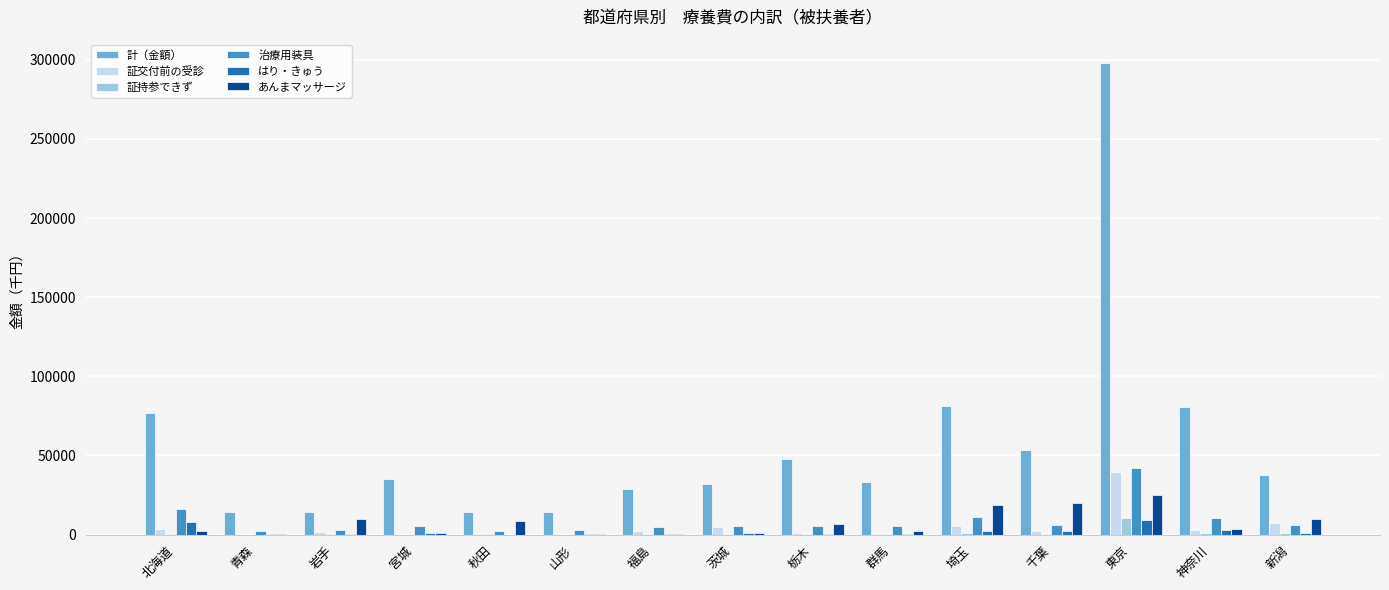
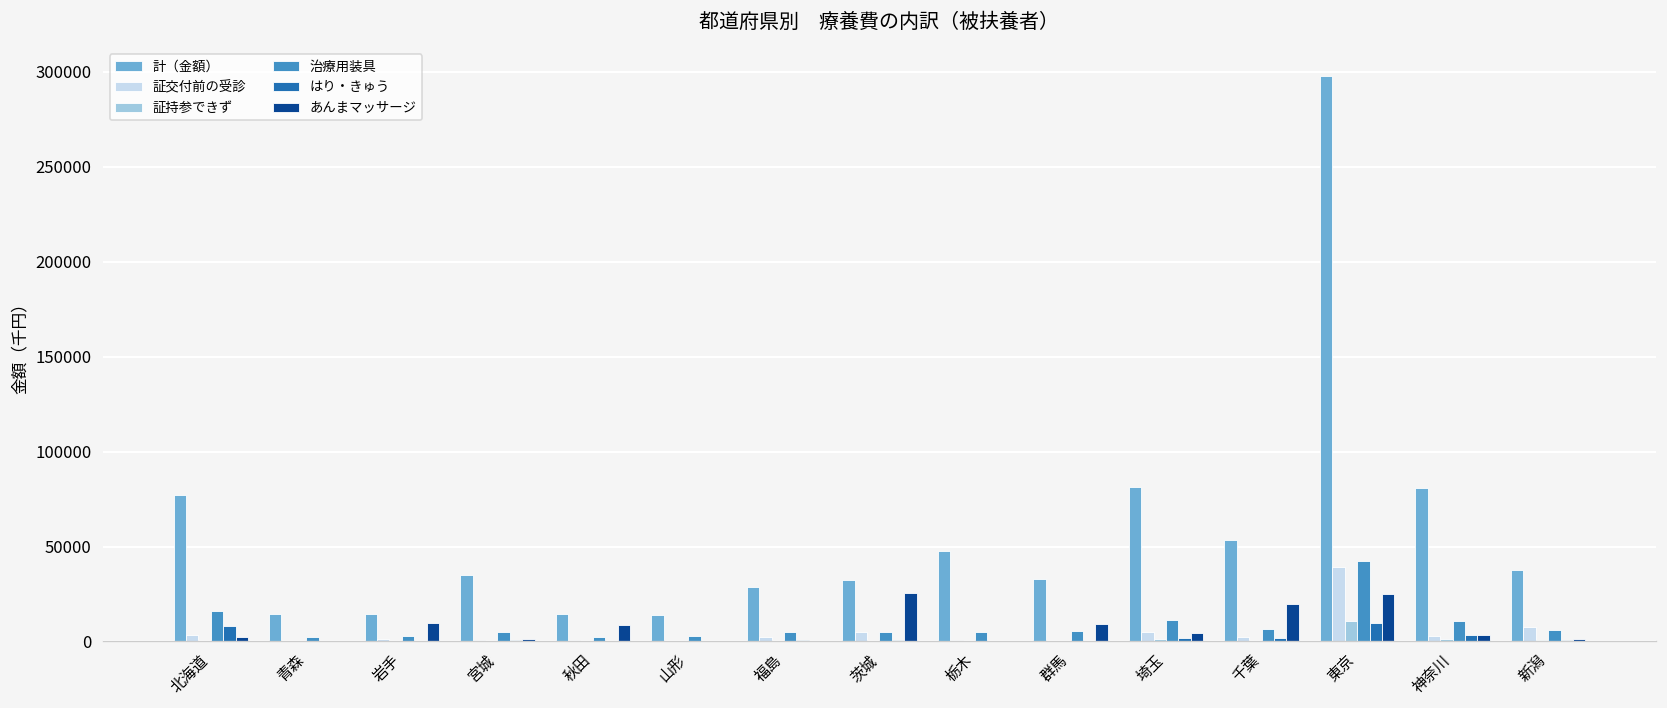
あんまマッサージ, 茨城: 1000 -> 25000
あんまマッサージ, 栃木: 6000 -> 0
あんまマッサージ, 群馬: 2000 -> 9000
あんまマッサージ, 埼玉: 18000 -> 4000
あんまマッサージ, 新潟: 10000 -> 1000
